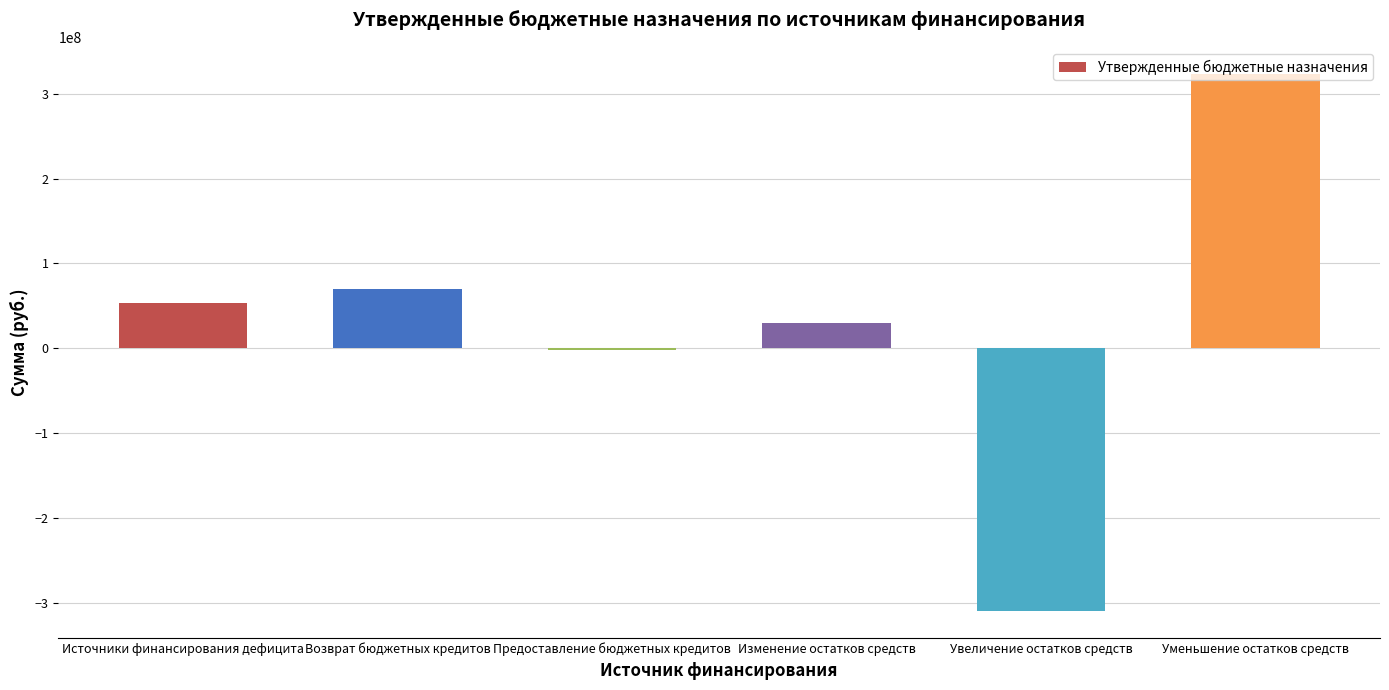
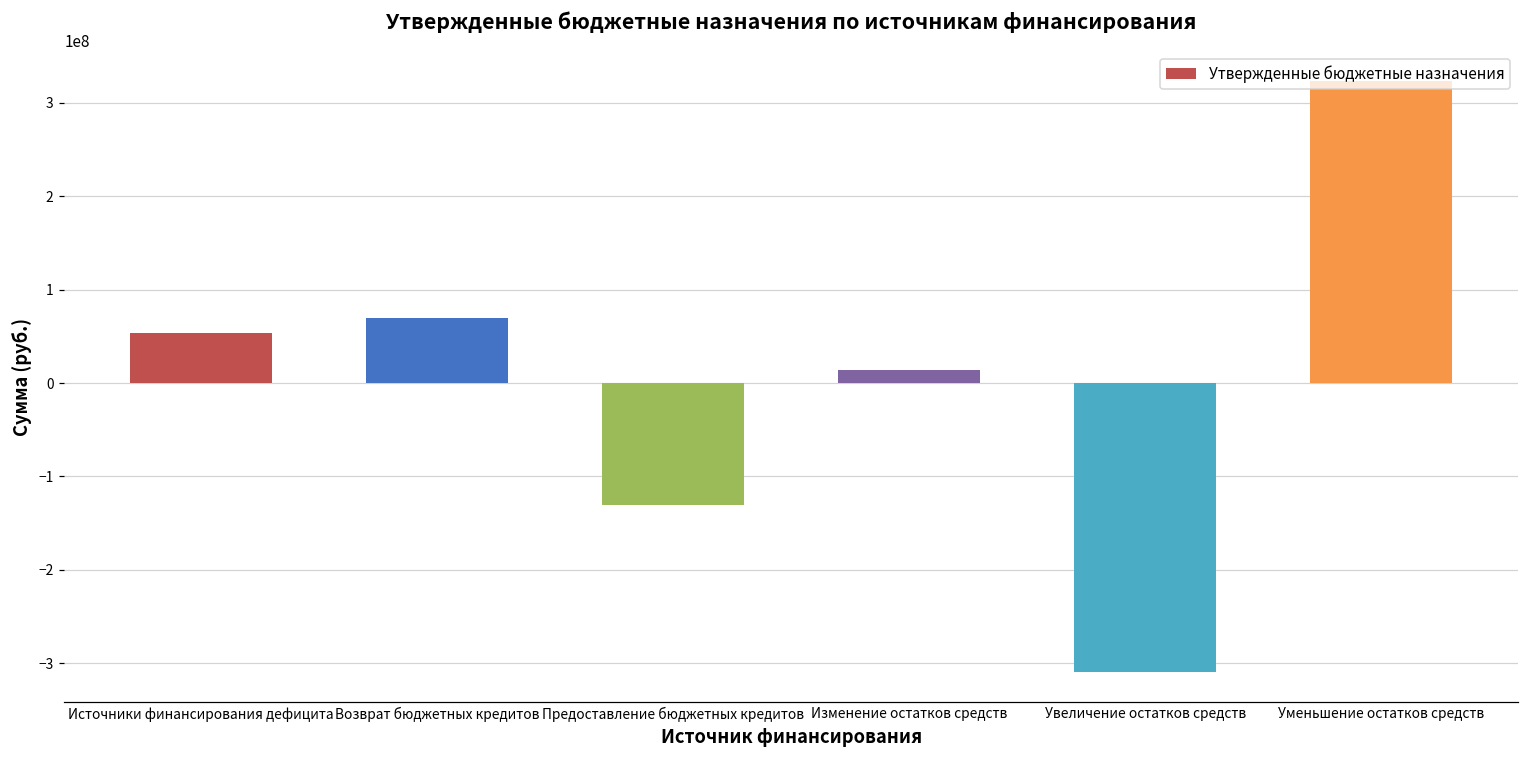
Предоставление бюджетных кредитов: 0 -> -130000000
Изменение остатков средств: 30000000 -> 10000000
